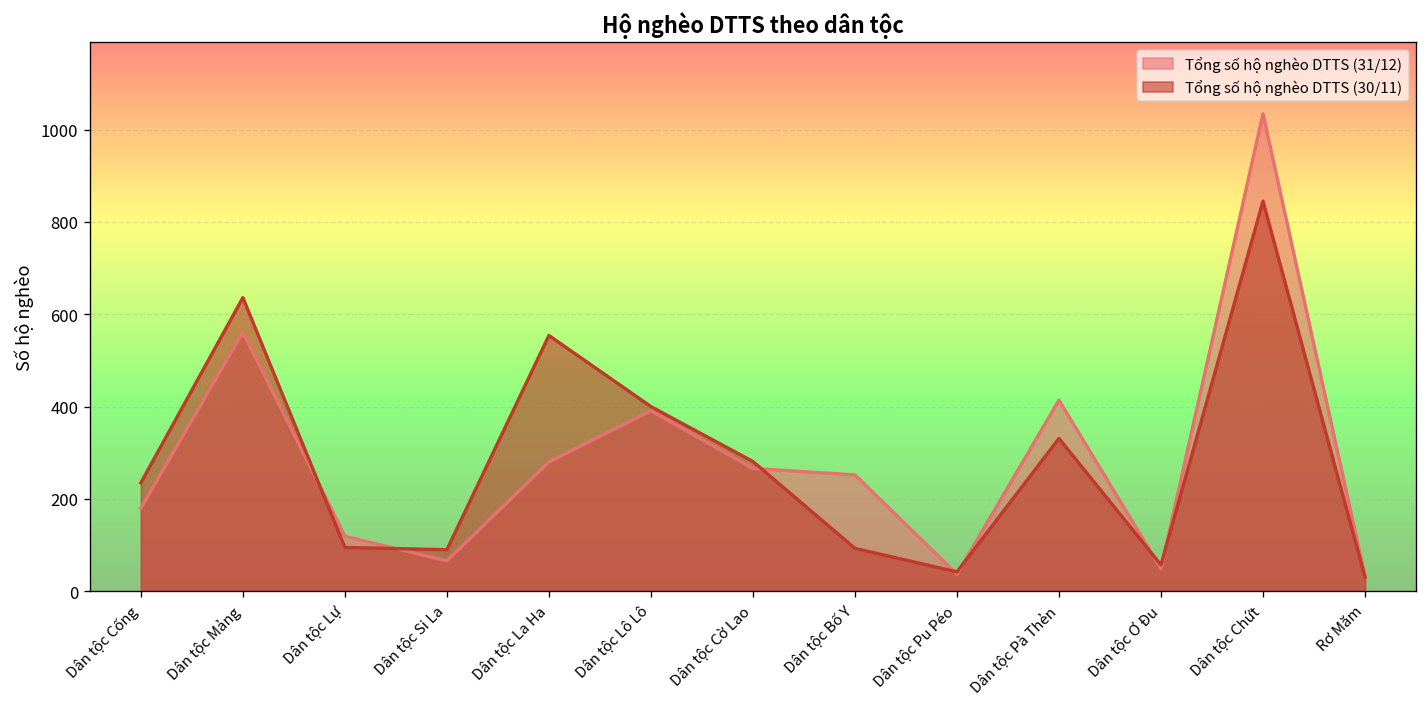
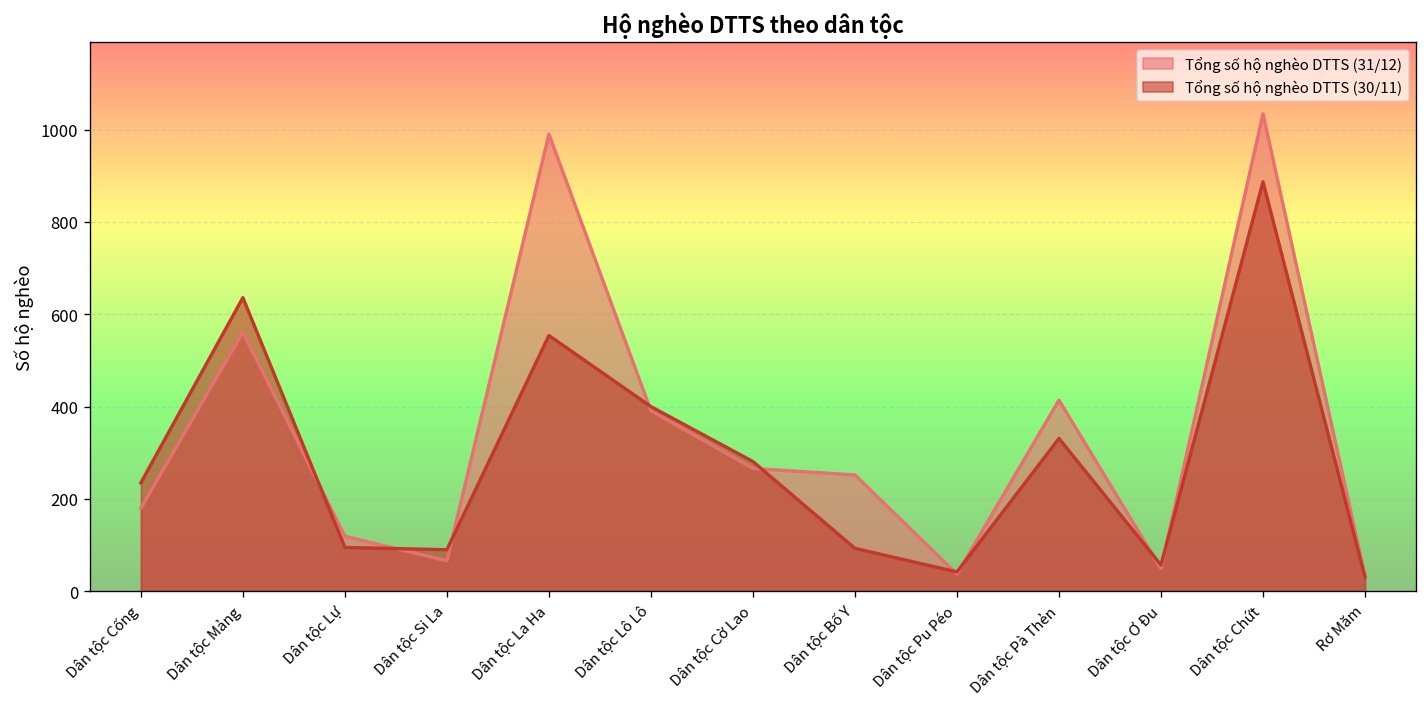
Tổng số hộ nghèo DTTS (31/12), Dân tộc La Ha: 280 -> 990
Tổng số hộ nghèo DTTS (30/11), Dân tộc Chứt: 850 -> 890
